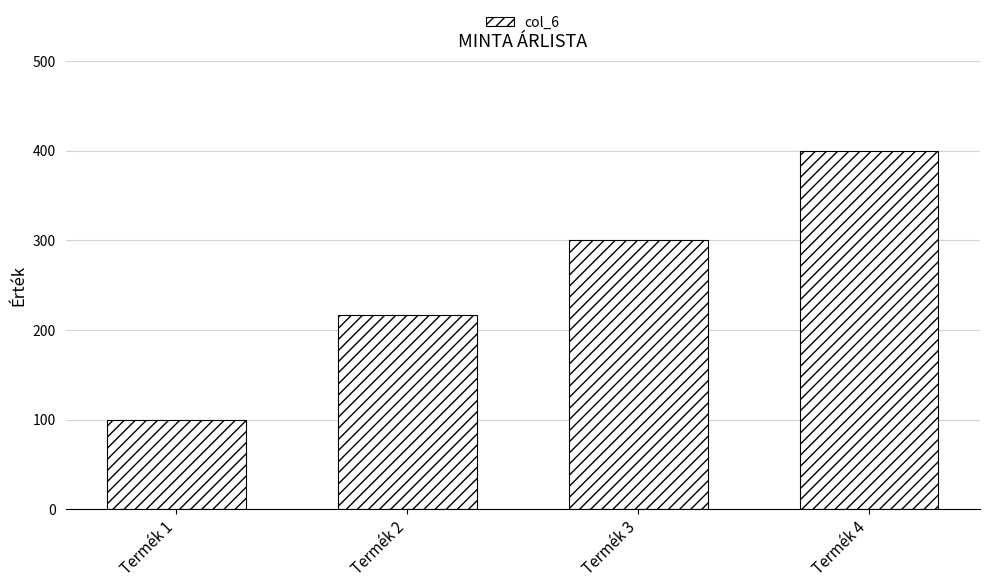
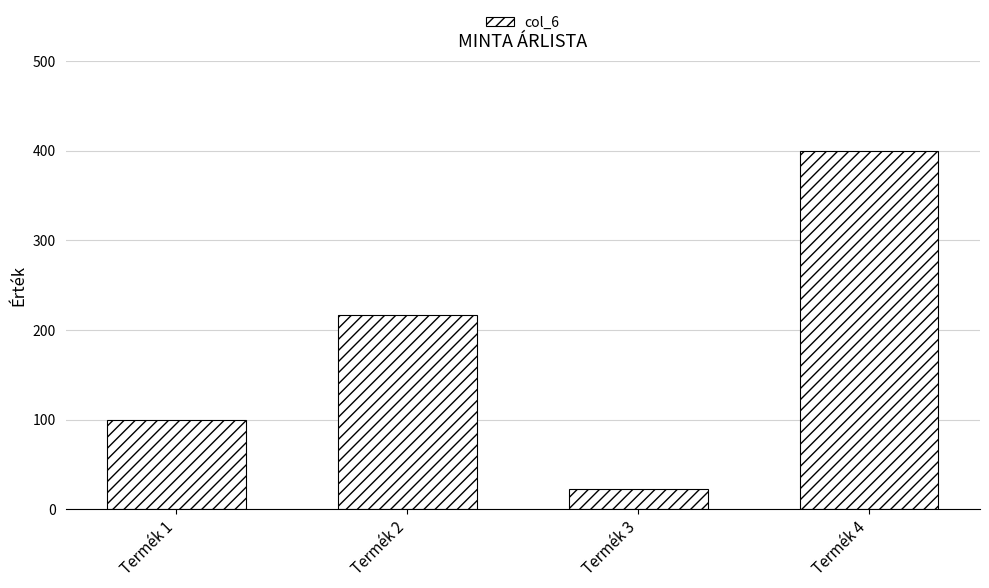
Termék 3: 300 -> 20
